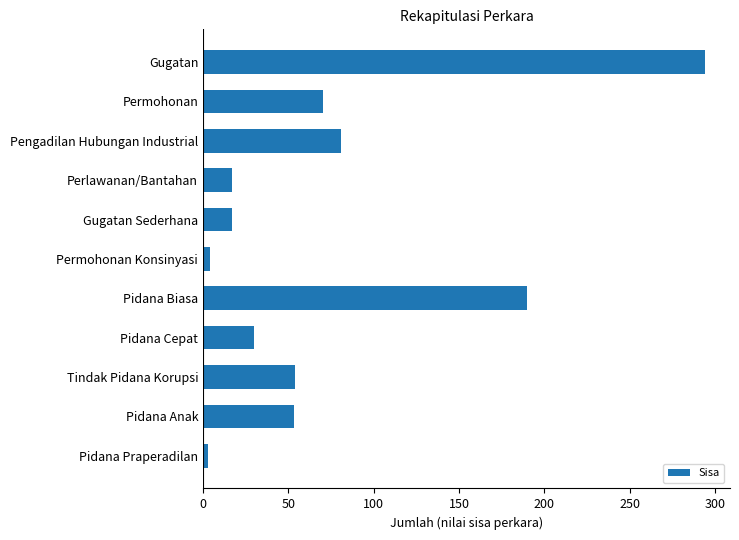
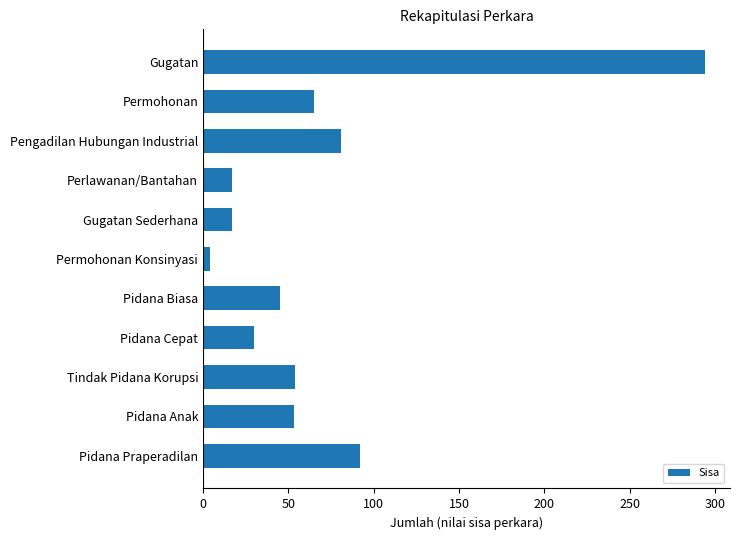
Permohonan: 70 -> 65
Pidana Biasa: 190 -> 45
Pidana Praperadilan: 3 -> 92
